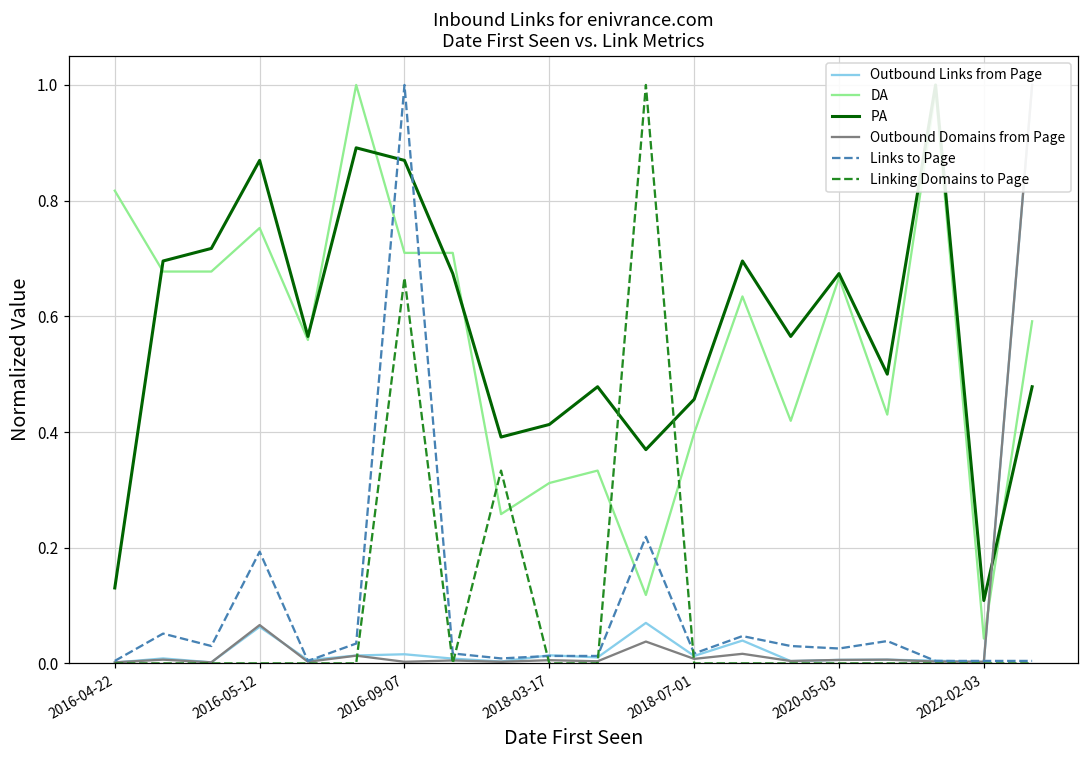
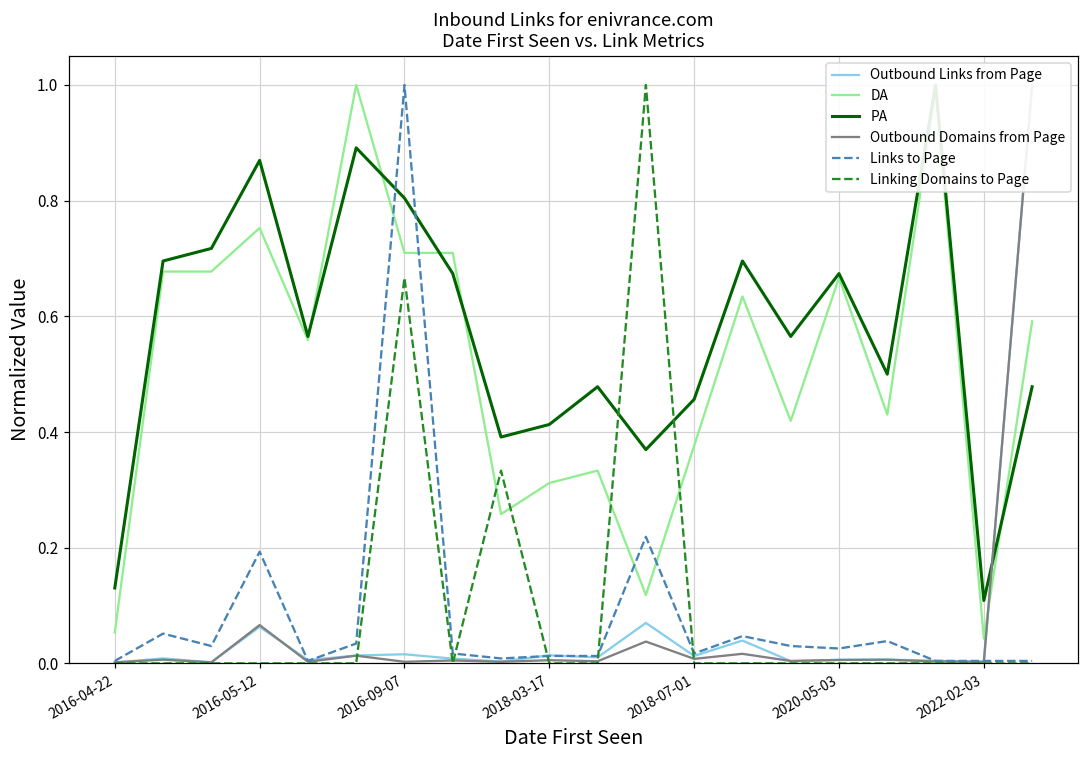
DA, 2016-04-22: 0.82 -> 0.05
PA, 2016-09-07: 0.87 -> 0.80
DA, 2018-07-01: 0.40 -> 0.38
